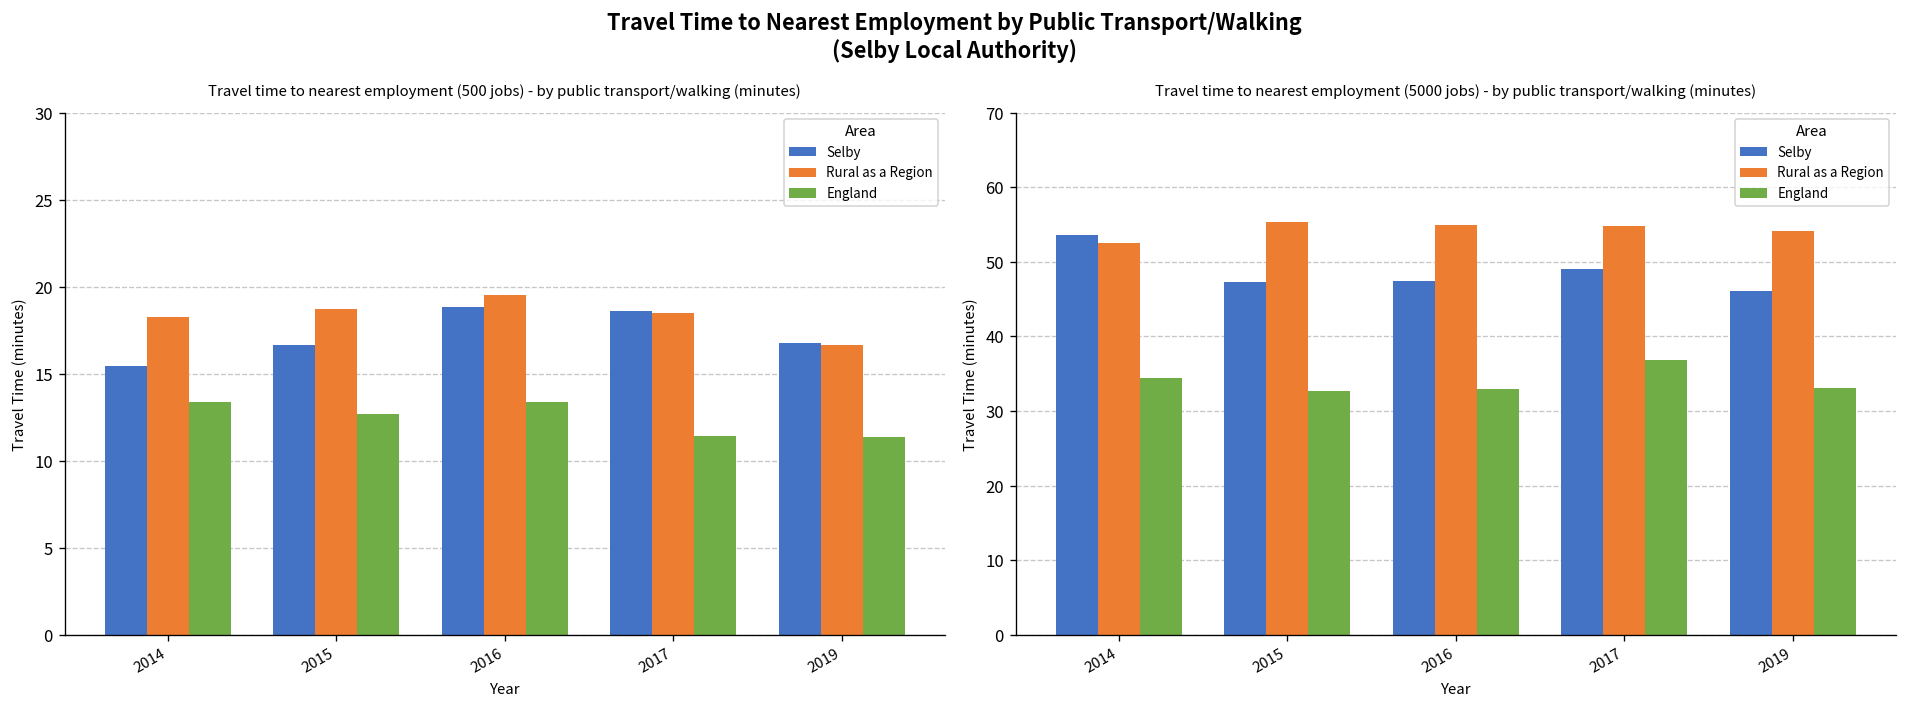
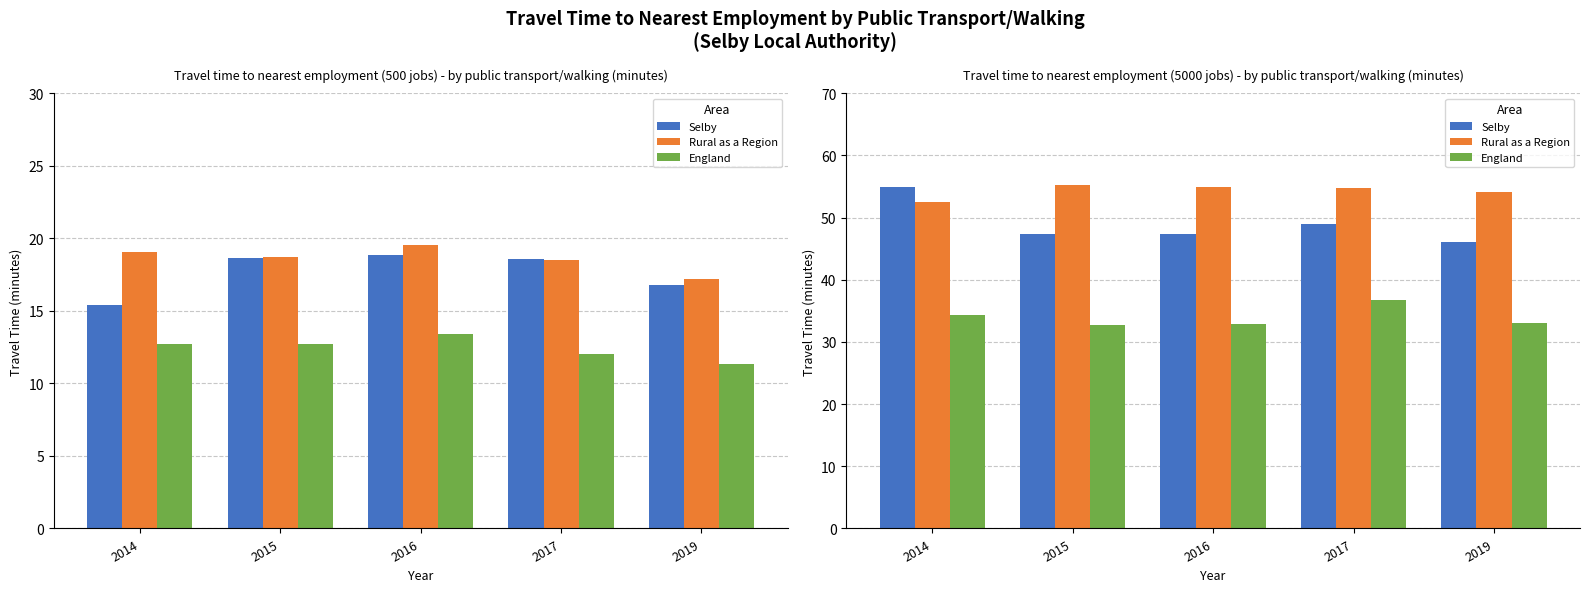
Travel time to nearest employment (500 jobs) - by public transport/walking (minutes), Rural as a Region, 2014: 18.3 -> 19.1
Travel time to nearest employment (500 jobs) - by public transport/walking (minutes), England, 2014: 13.4 -> 12.7
Travel time to nearest employment (500 jobs) - by public transport/walking (minutes), Selby, 2015: 16.6 -> 18.6
Travel time to nearest employment (500 jobs) - by public transport/walking (minutes), England, 2017: 11.4 -> 12.0
Travel time to nearest employment (500 jobs) - by public transport/walking (minutes), Rural as a Region, 2019: 16.6 -> 17.2
Travel time to nearest employment (5000 jobs) - by public transport/walking (minutes), Selby, 2014: 54 -> 55
